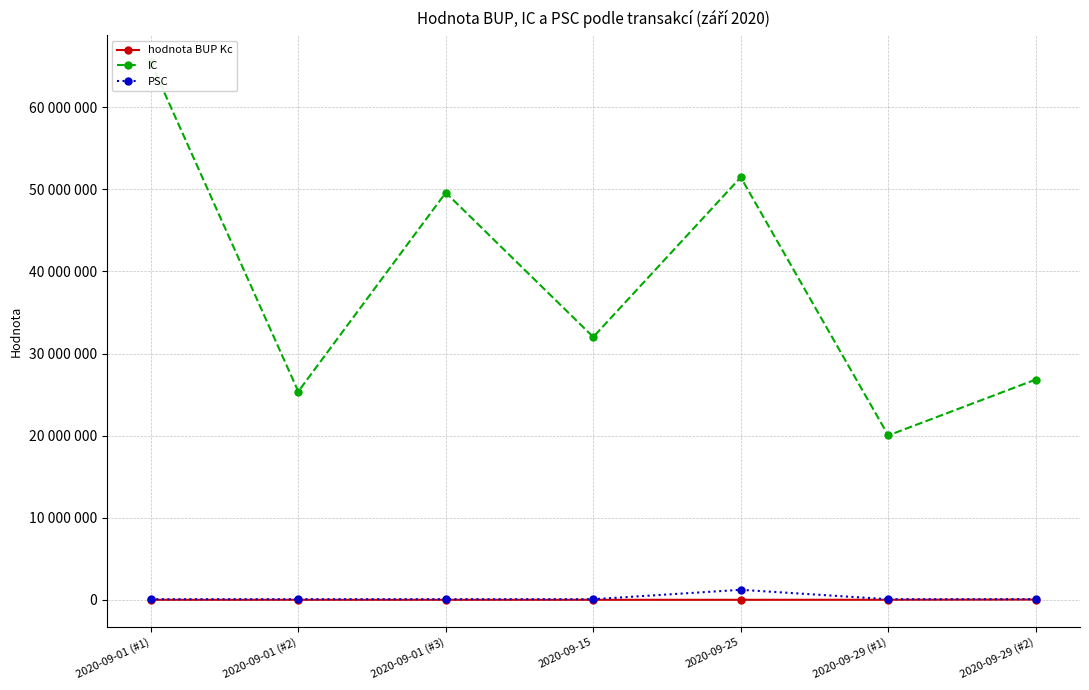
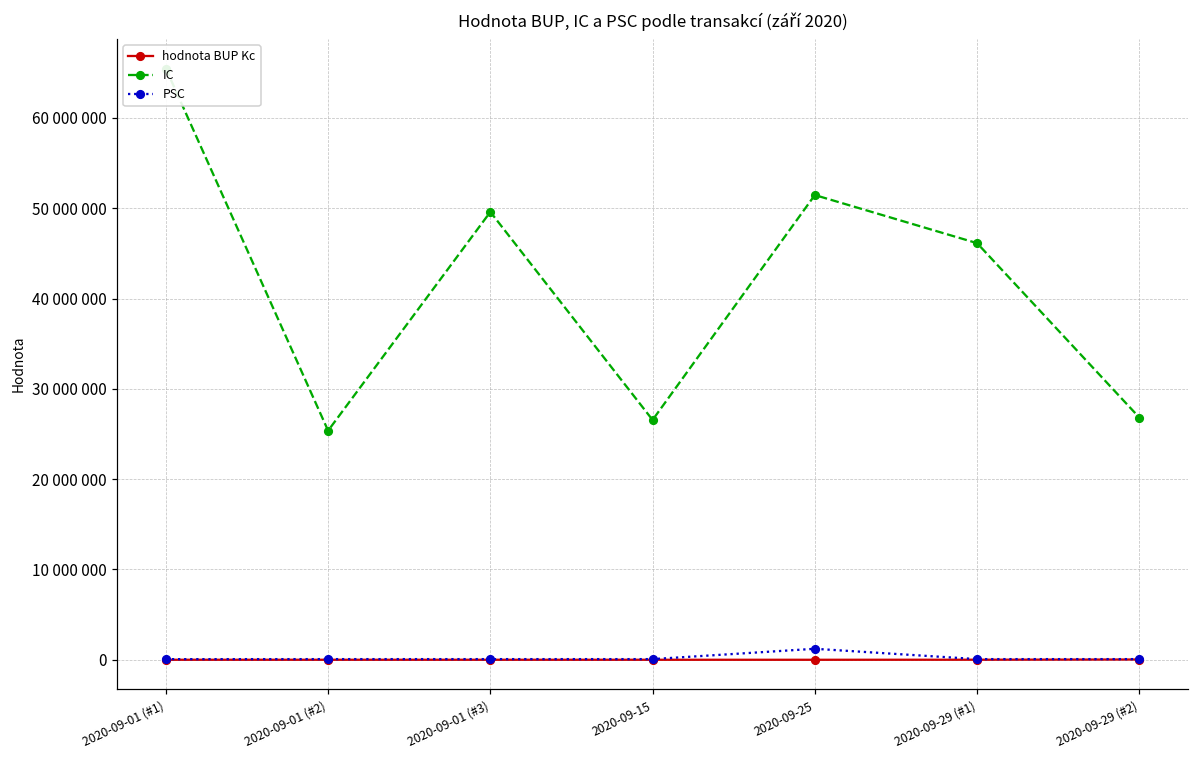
IC, 2020-09-15: 32000000 -> 27000000
IC, 2020-09-29 (#1): 20000000 -> 46000000
